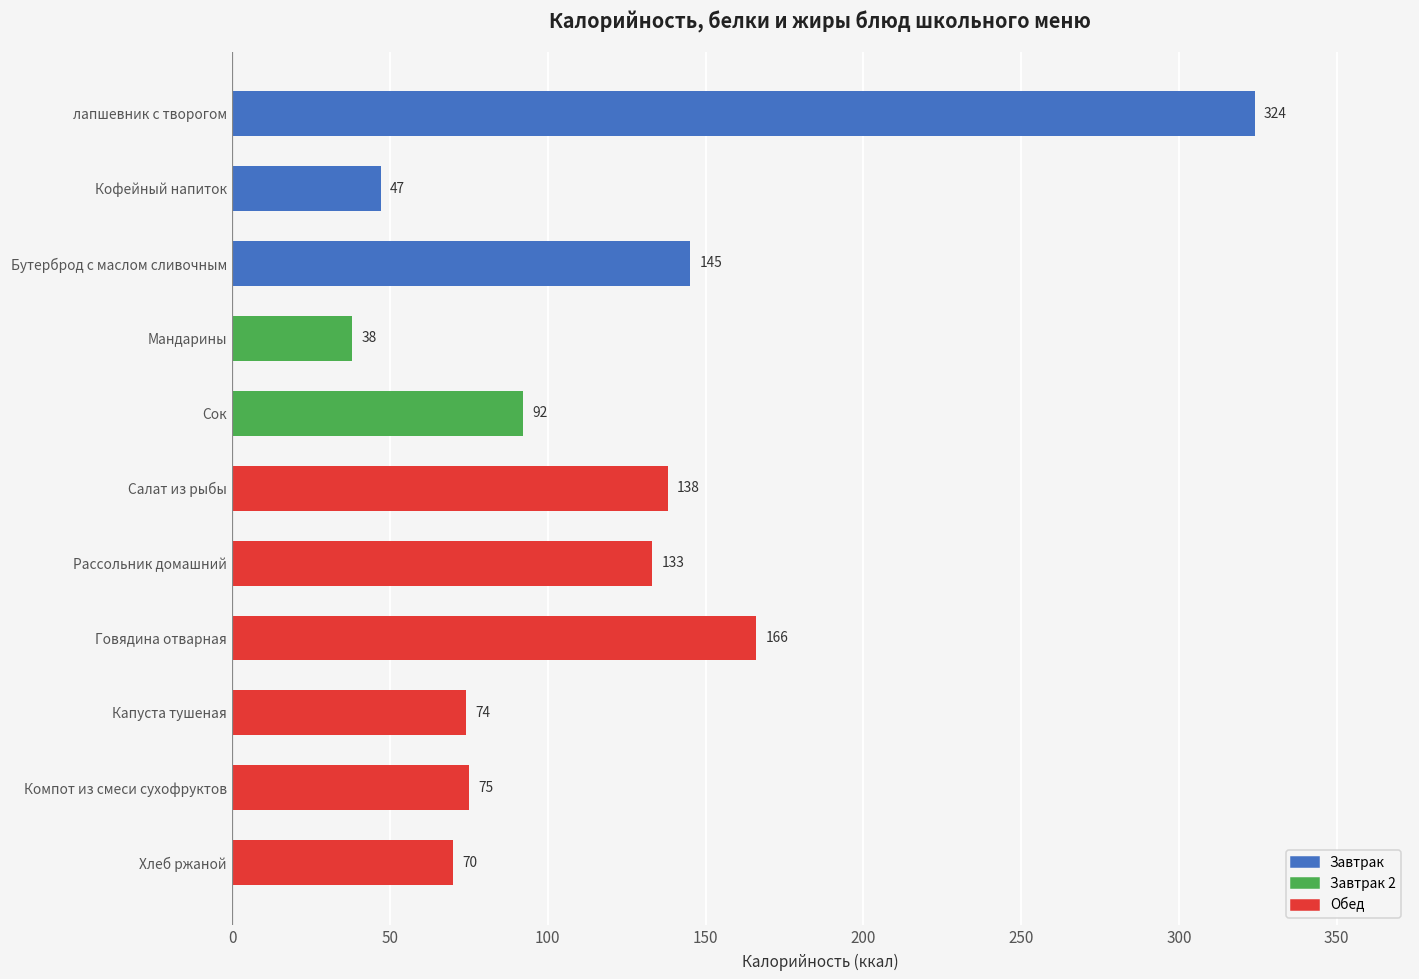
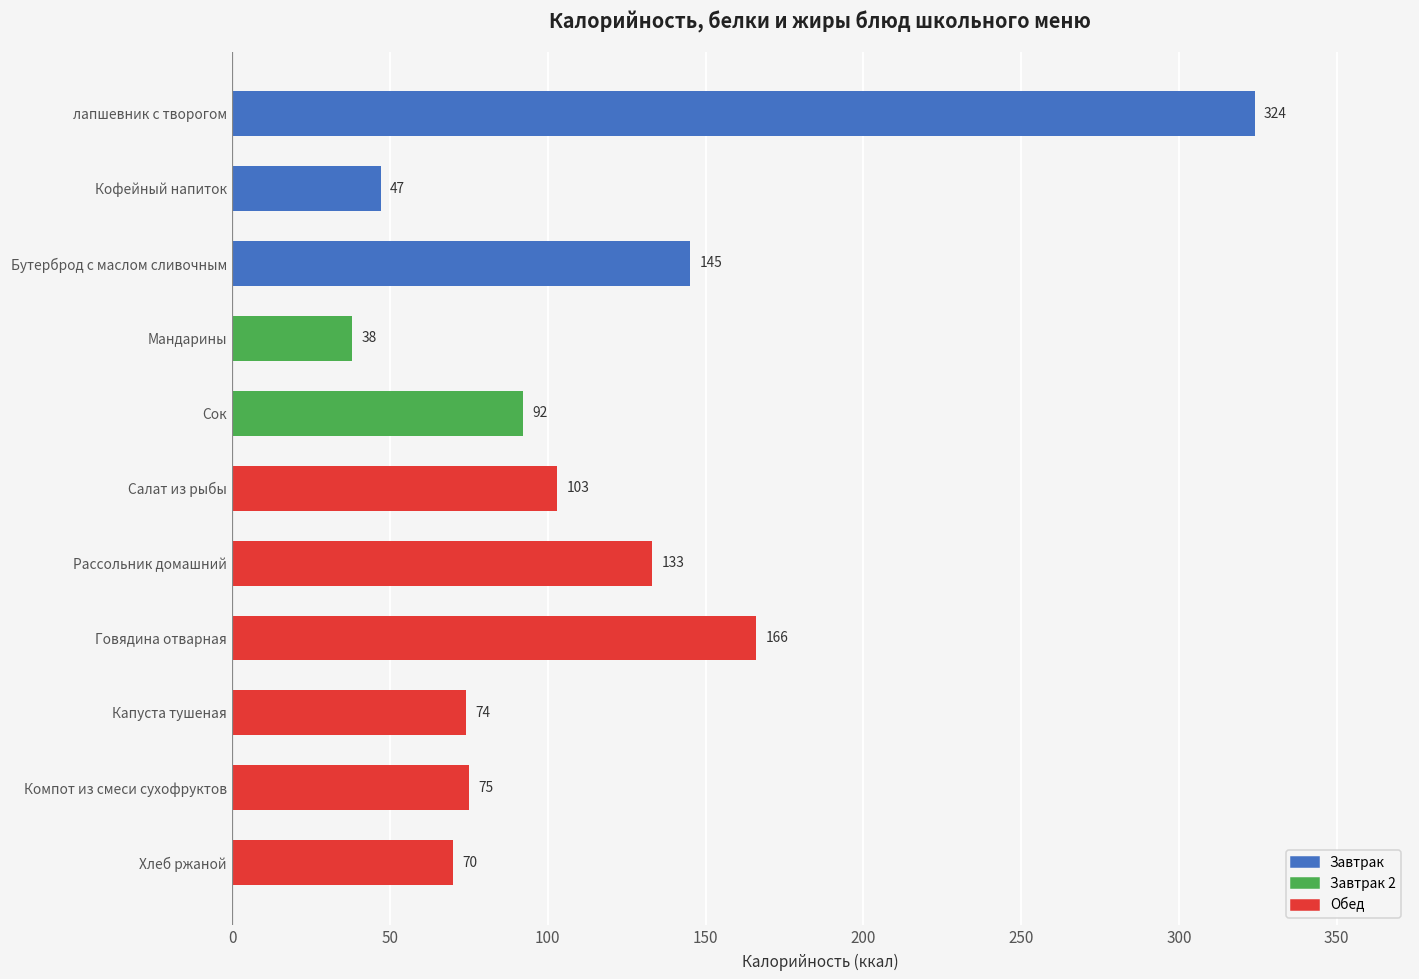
Салат из рыбы: 138 -> 103
